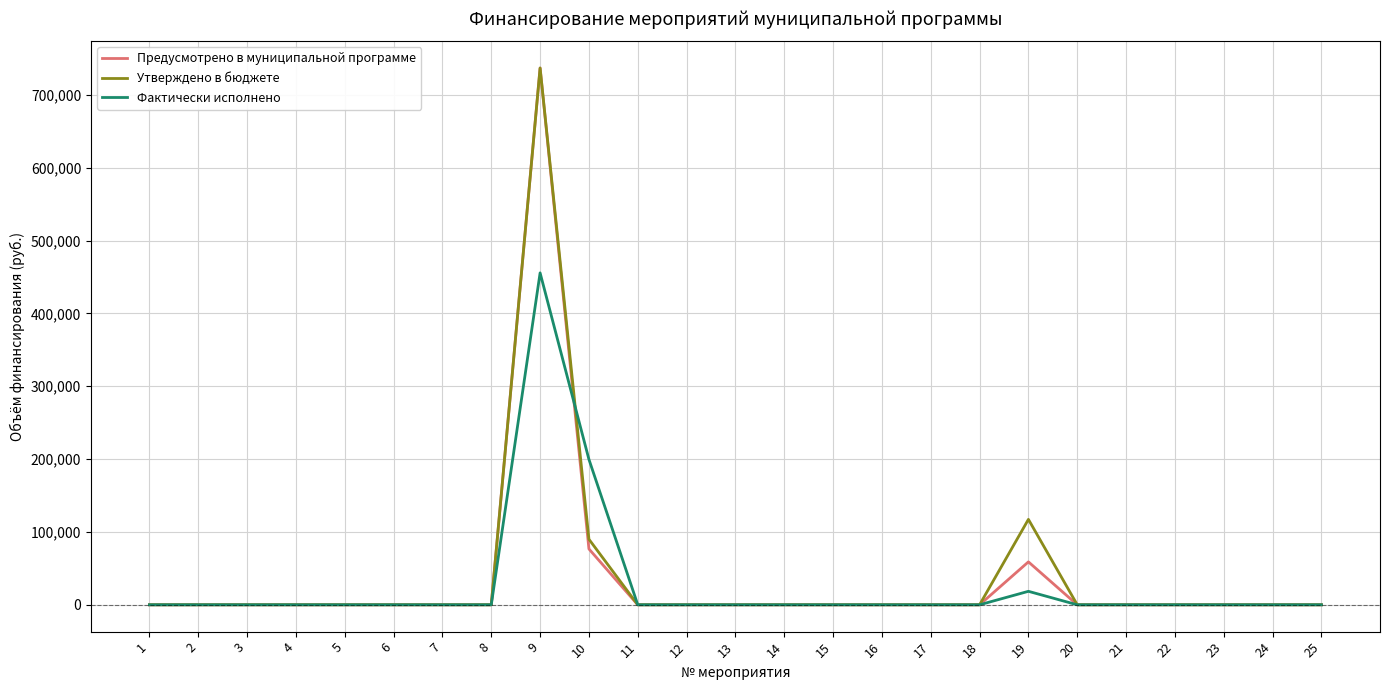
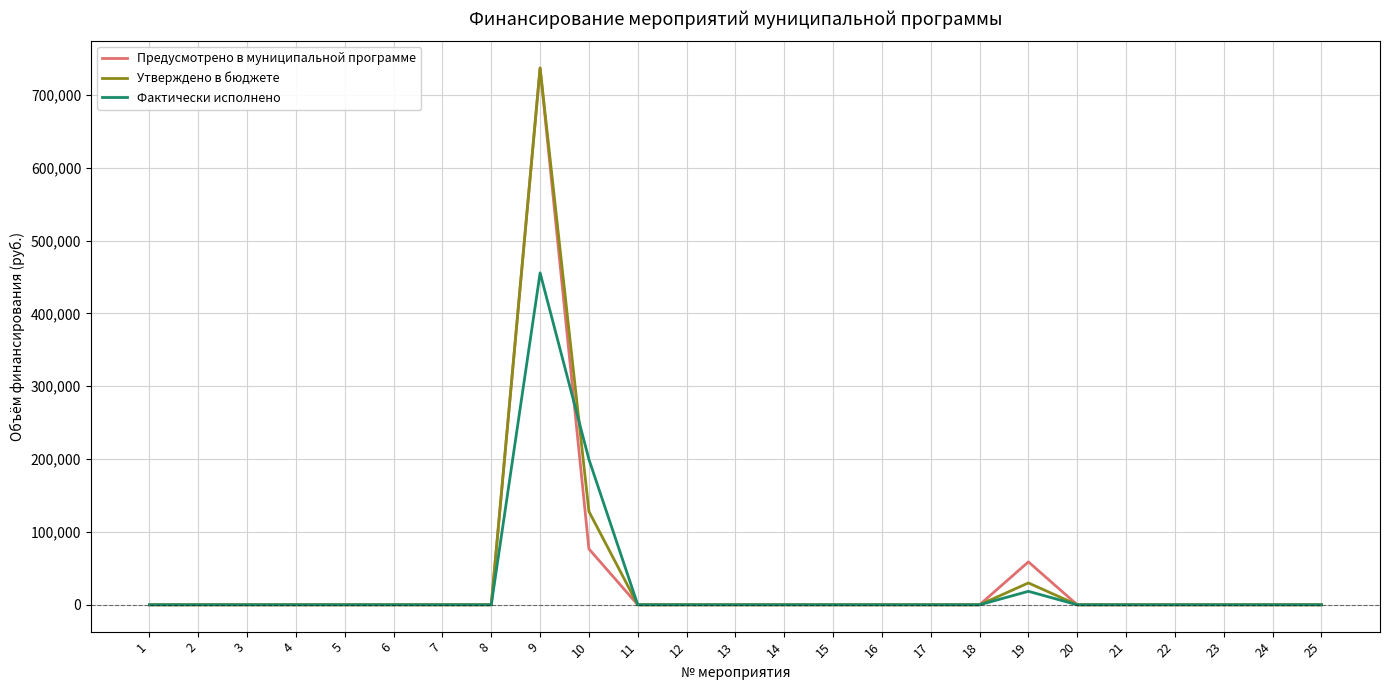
Утверждено в бюджете, 10: 90,000 -> 130,000
Утверждено в бюджете, 19: 120,000 -> 30,000
